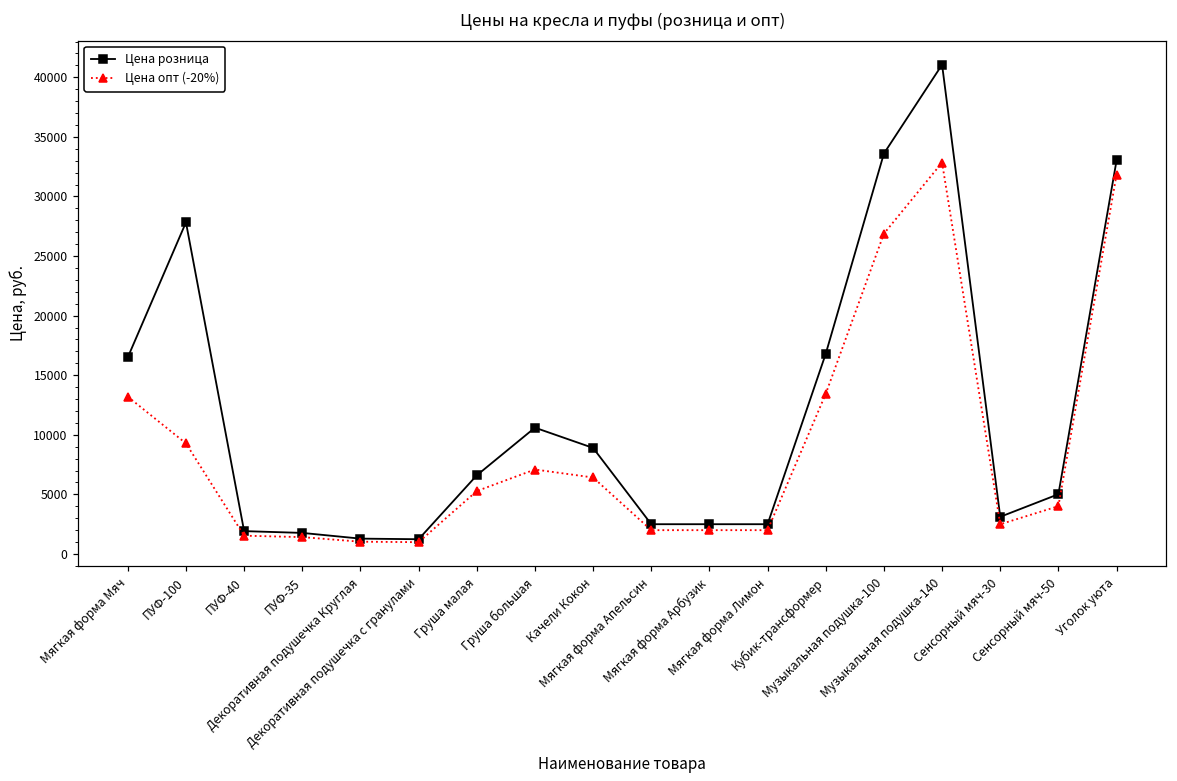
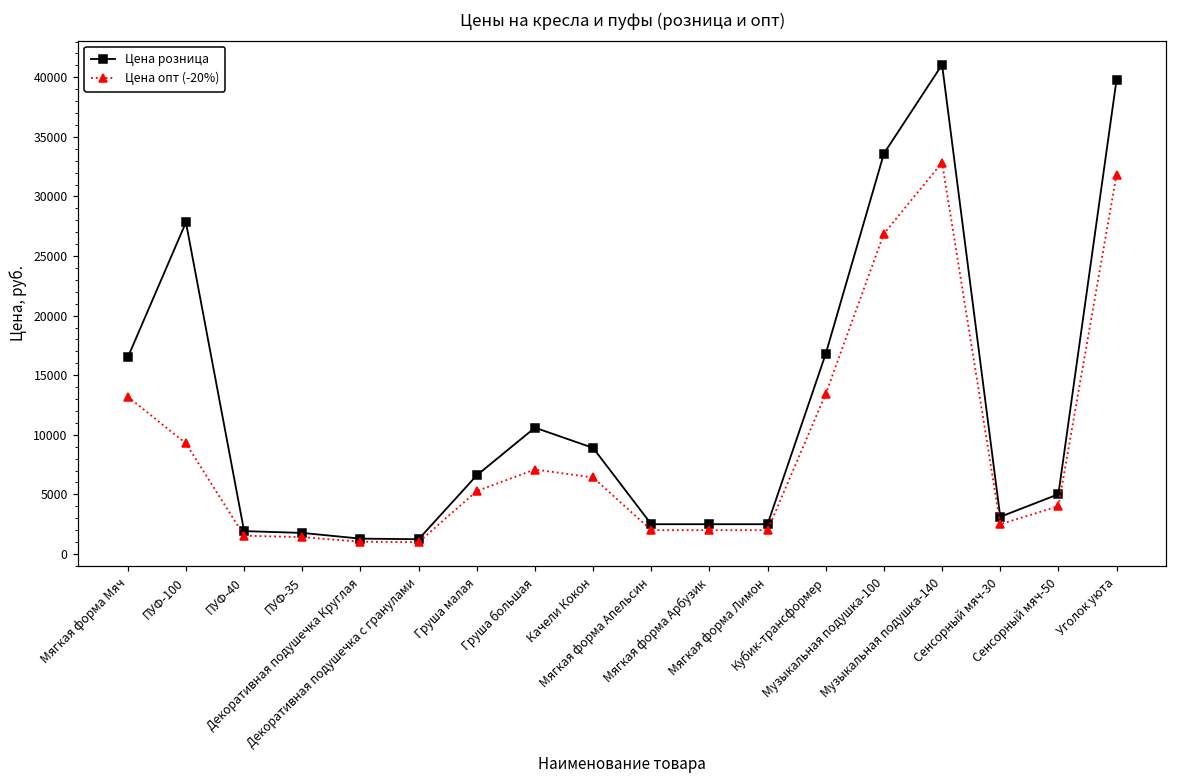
Цена розница, Уголок уюта: 33000 -> 39800
